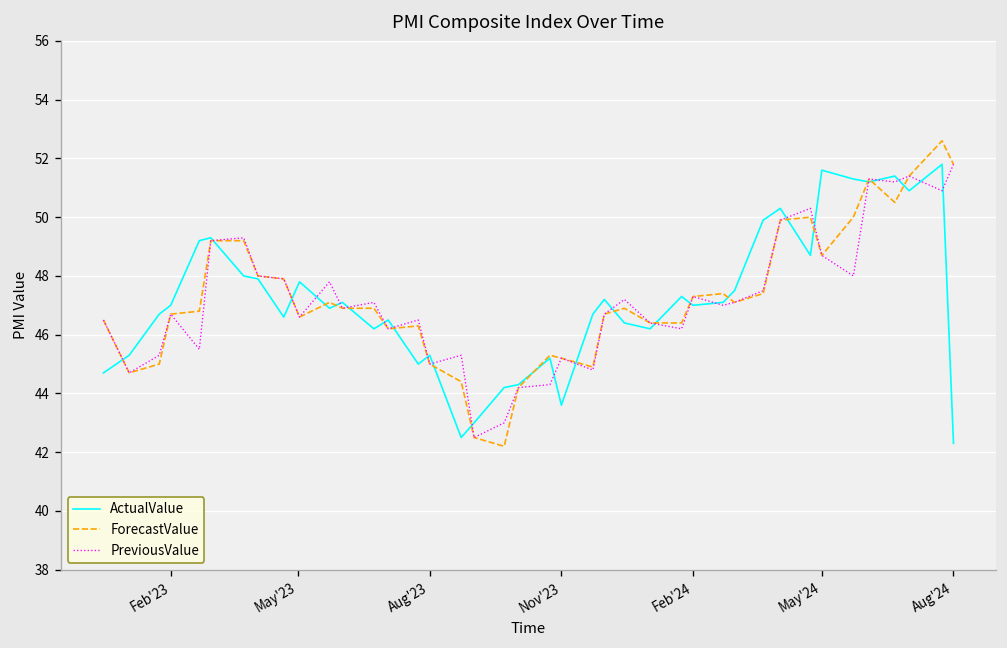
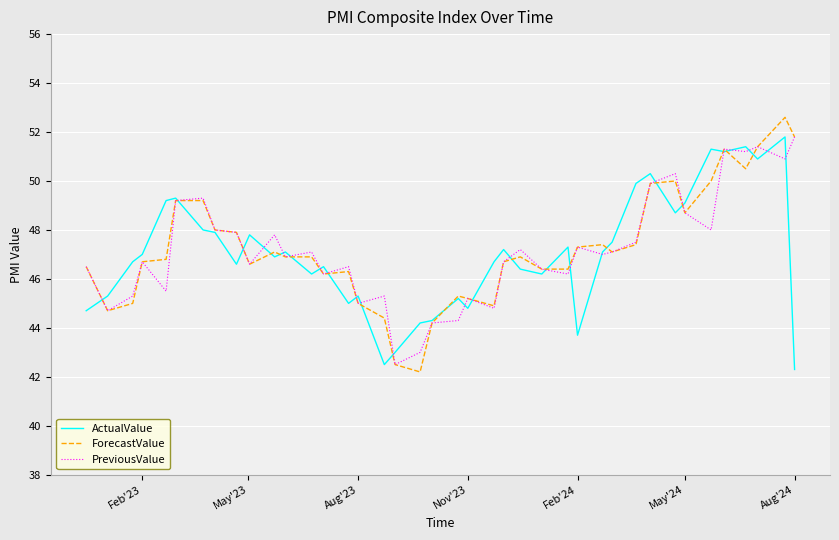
ActualValue, Nov'23: 43.6 -> 44.8
ActualValue, Feb'24: 47.0 -> 43.7
ActualValue, May'24: 51.6 -> 49.1
